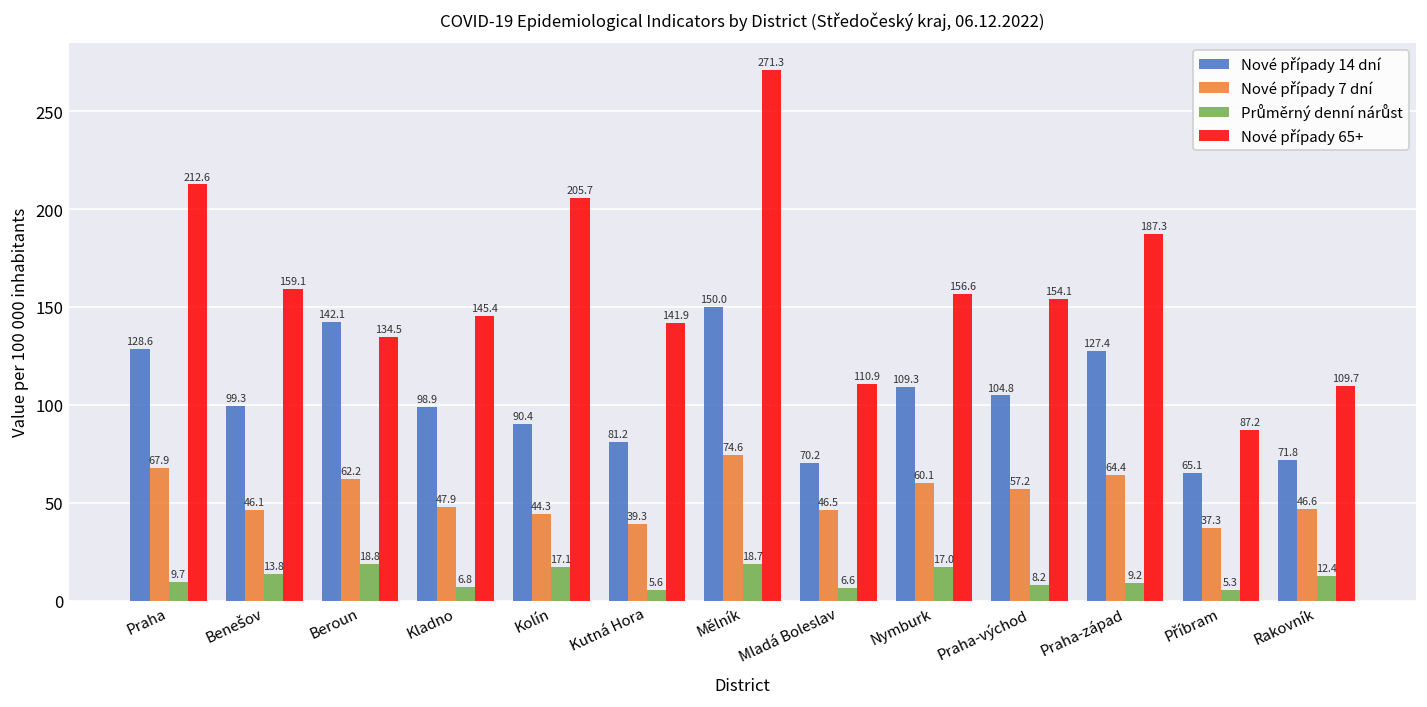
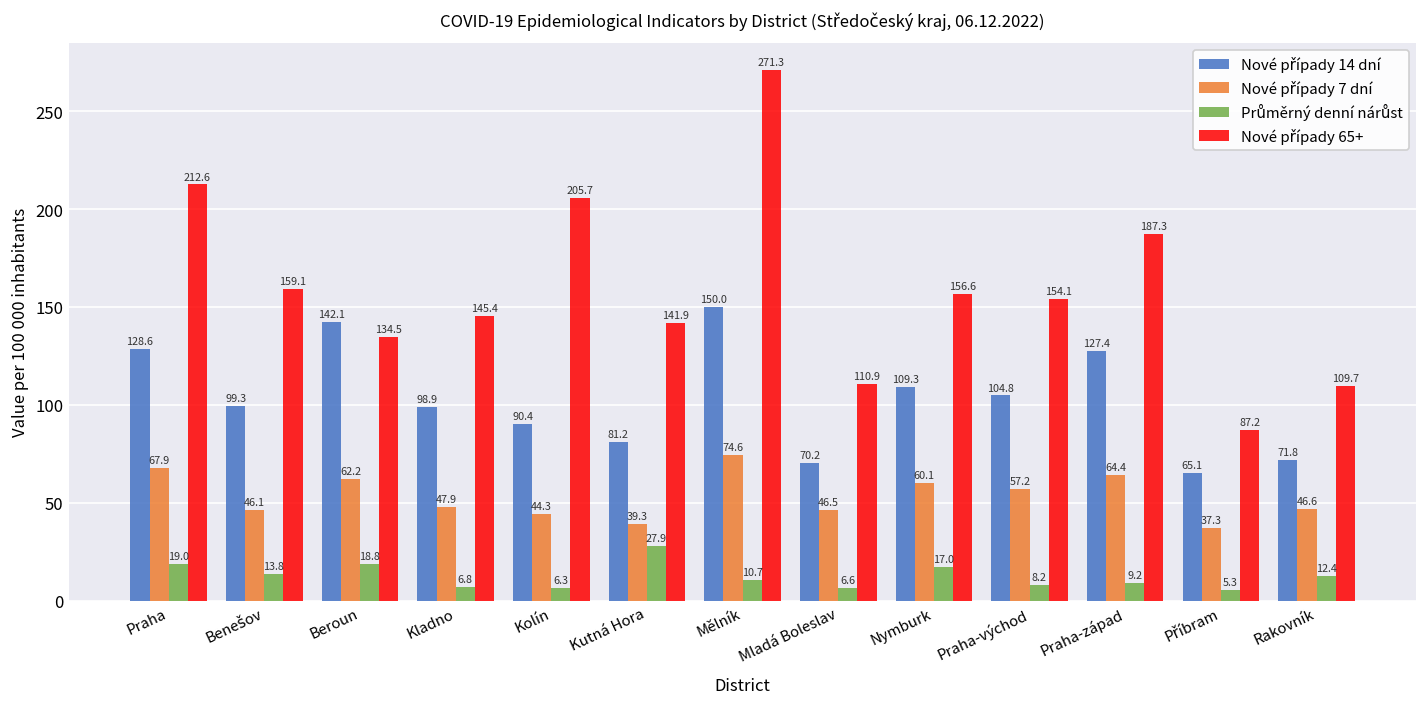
Průměrný denní nárůst, Praha: 9.7 -> 19.0
Průměrný denní nárůst, Kolín: 17.1 -> 6.3
Průměrný denní nárůst, Kutná Hora: 5.6 -> 27.9
Průměrný denní nárůst, Mělník: 18.7 -> 10.7
